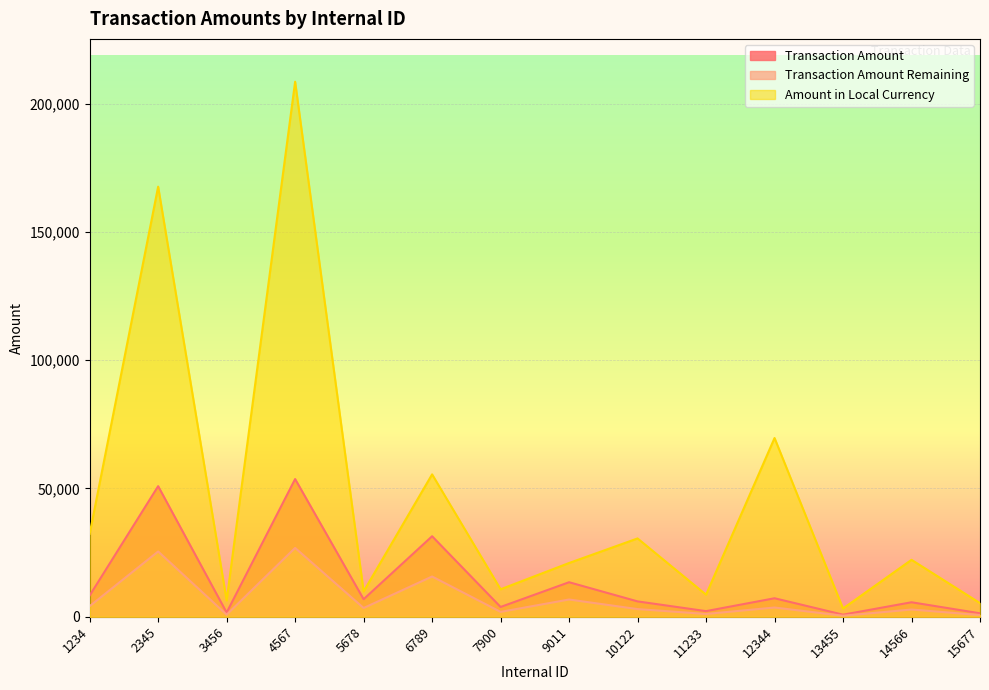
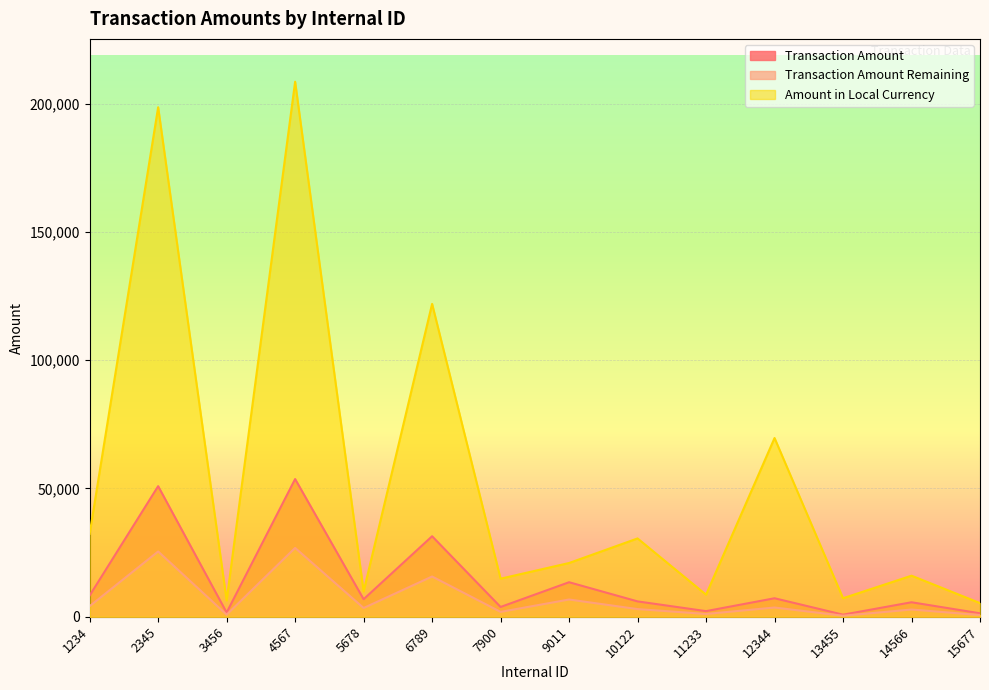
Amount in Local Currency, 2345: 168,000 -> 199,000
Amount in Local Currency, 6789: 56,000 -> 122,000
Amount in Local Currency, 7900: 11,000 -> 15,000
Amount in Local Currency, 13455: 3,000 -> 7,000
Amount in Local Currency, 14566: 22,000 -> 16,000
